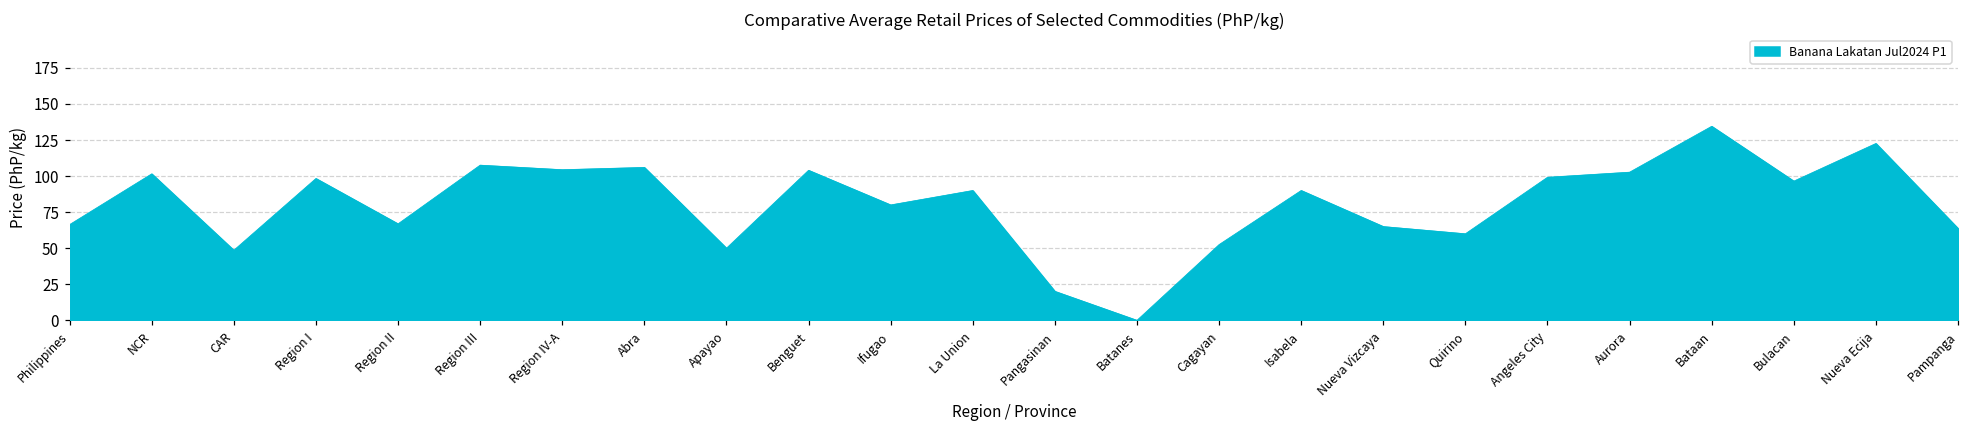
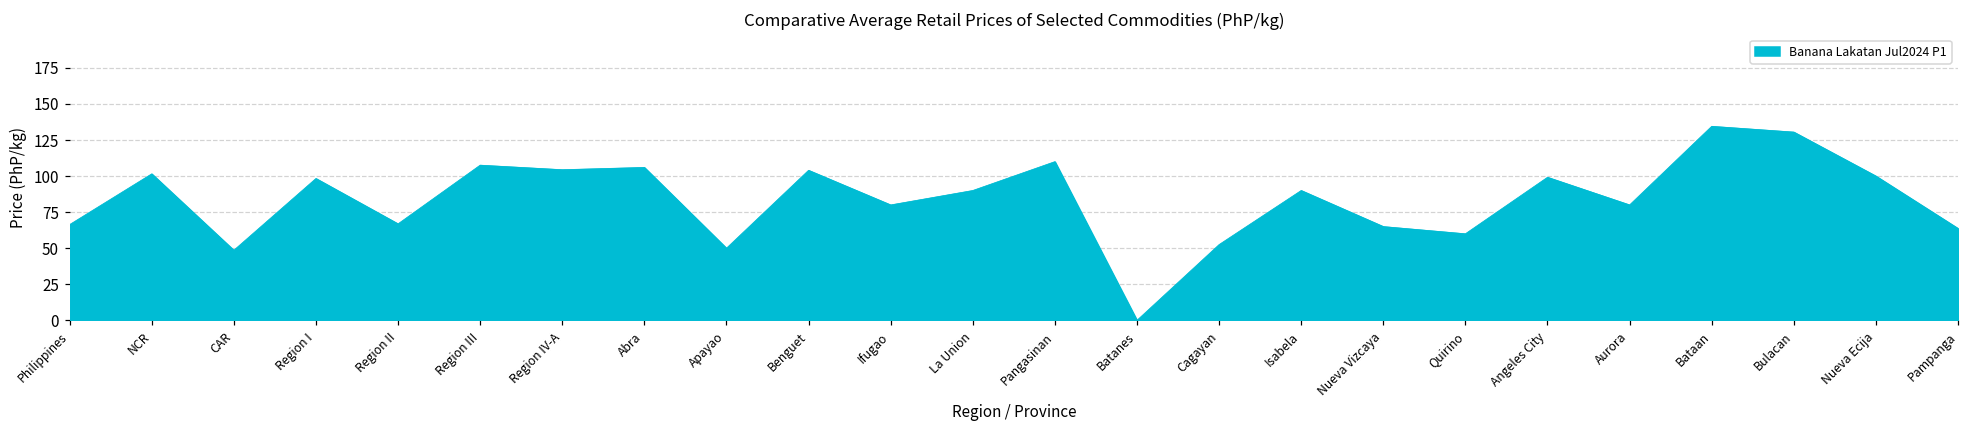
Pangasinan: 20 -> 110
Aurora: 103 -> 80
Bulacan: 97 -> 131
Nueva Ecija: 123 -> 100
